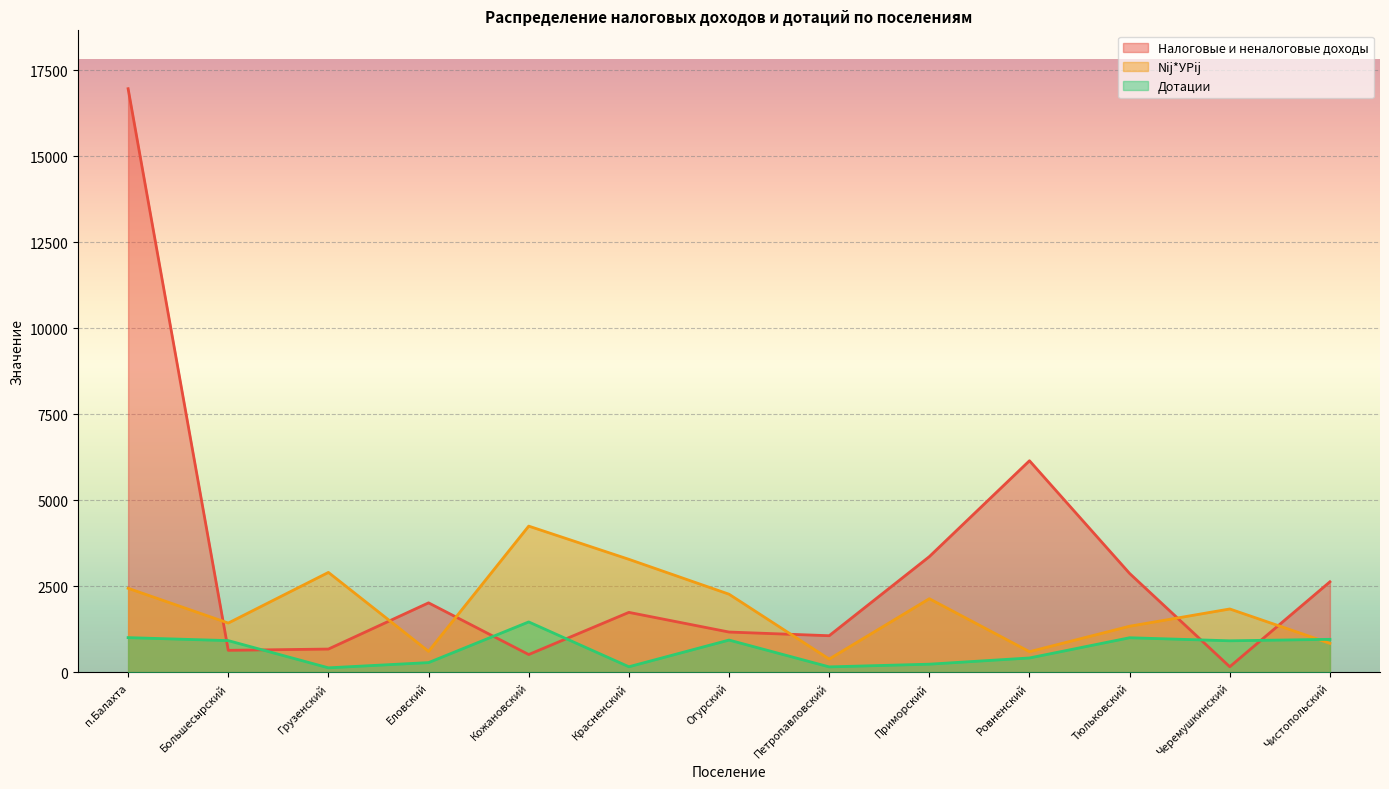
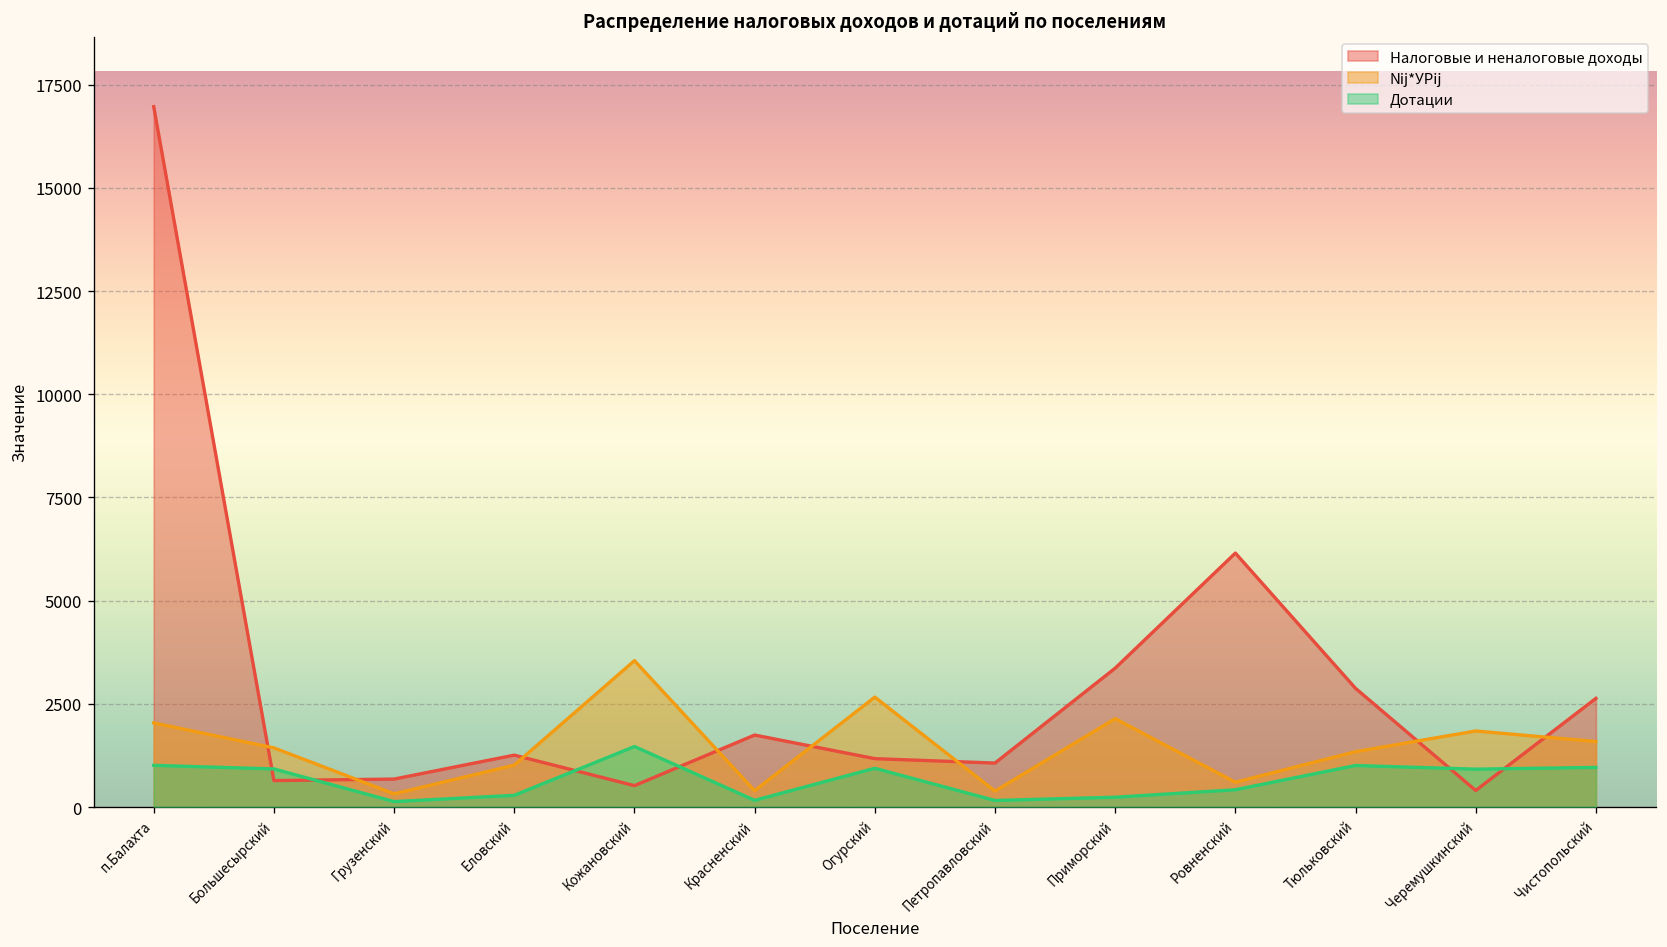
Nij*УРij, п.Балахта: 2400 -> 2000
Nij*УРij, Грузенский: 2900 -> 300
Налоговые и неналоговые доходы, Еловский: 2000 -> 1300
Nij*УРij, Еловский: 600 -> 1000
Nij*УРij, Кожановский: 4300 -> 3500
Nij*УРij, Красненский: 3300 -> 400
Nij*УРij, Огурский: 2300 -> 2700
Налоговые и неналоговые доходы, Черемушкинский: 200 -> 400
Nij*УРij, Чистопольский: 800 -> 1600
